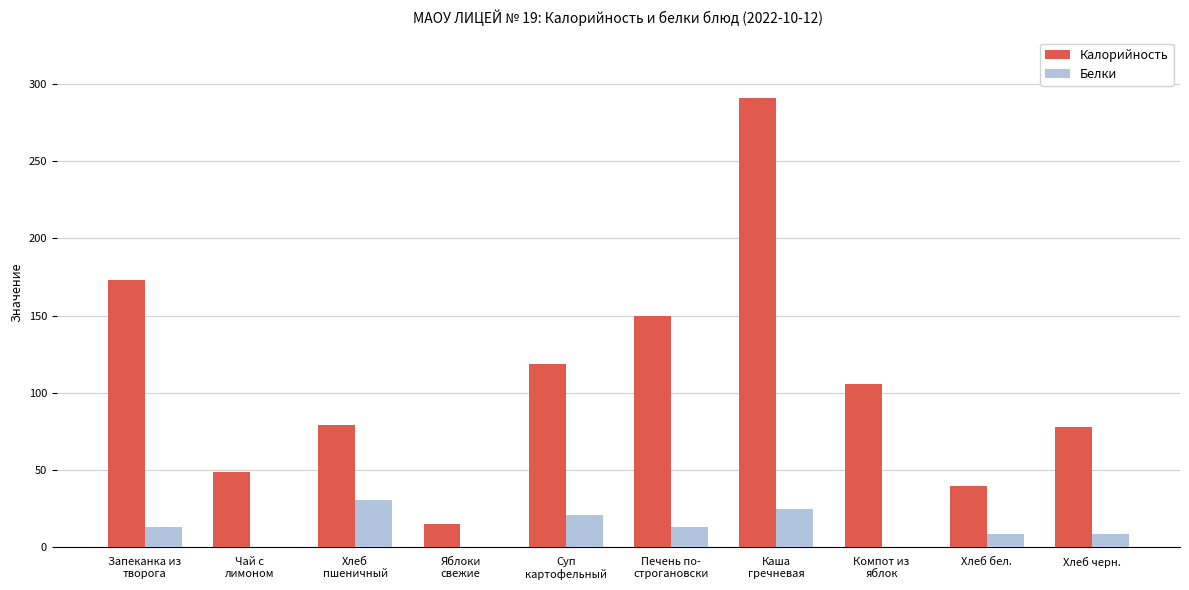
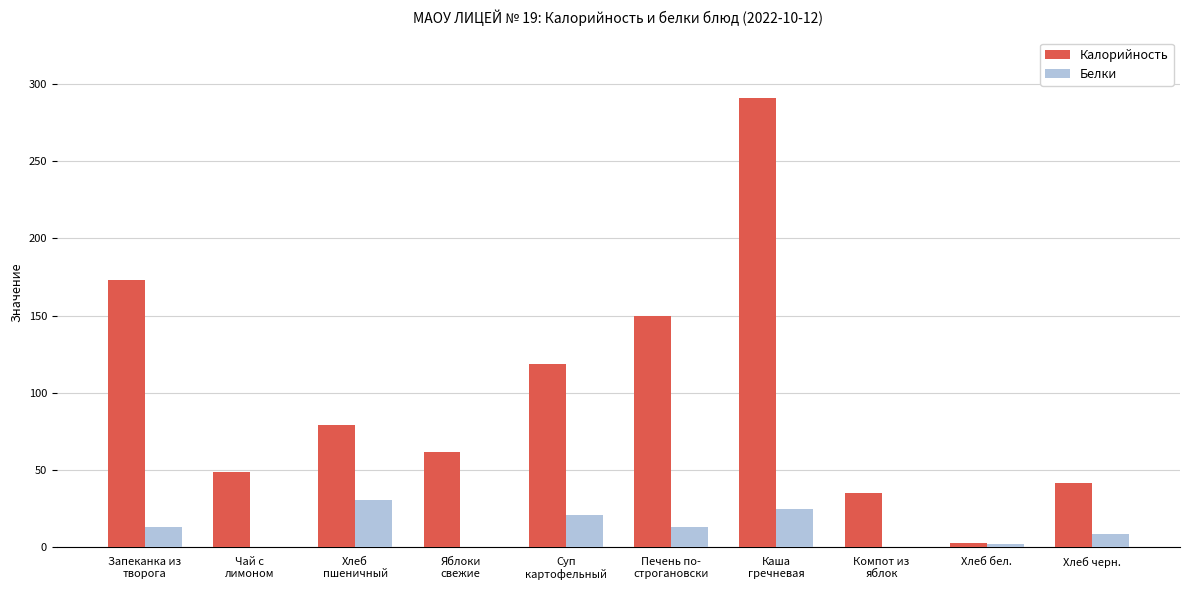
Калорийность, Яблоки свежие: 15 -> 62
Калорийность, Компот из яблок: 106 -> 35
Калорийность, Хлеб бел.: 40 -> 3
Белки, Хлеб бел.: 9 -> 2
Калорийность, Хлеб черн.: 78 -> 42
